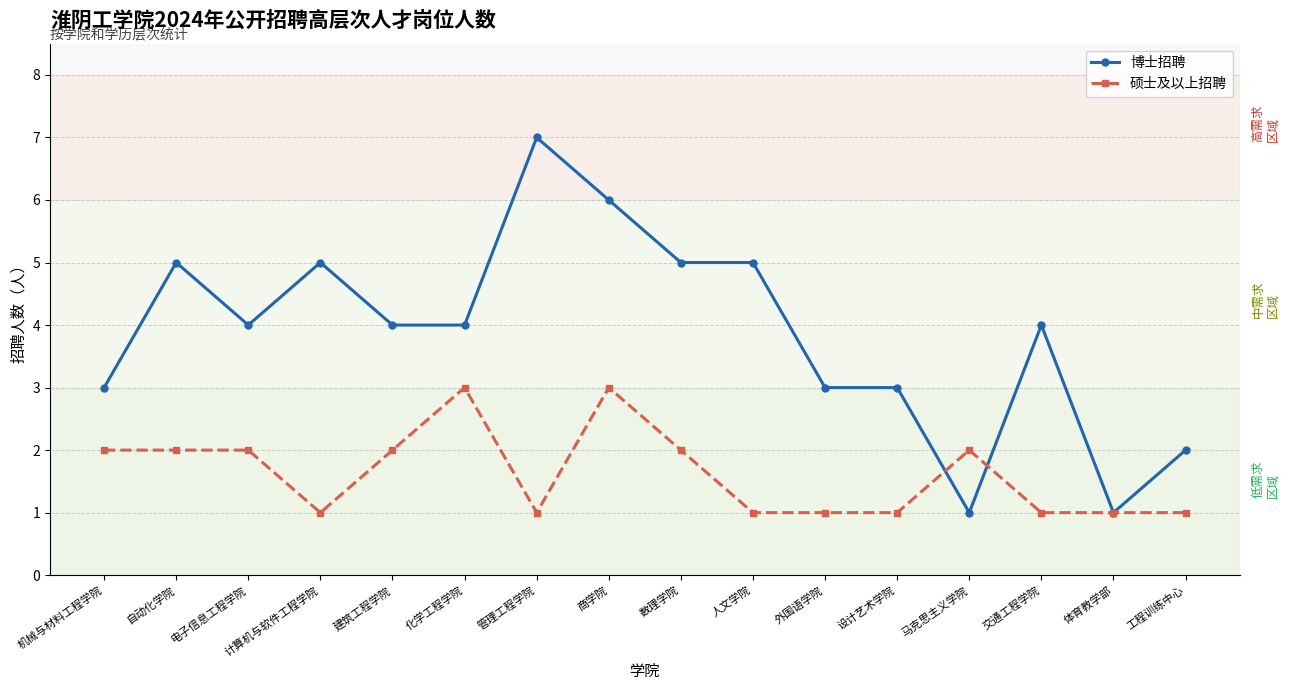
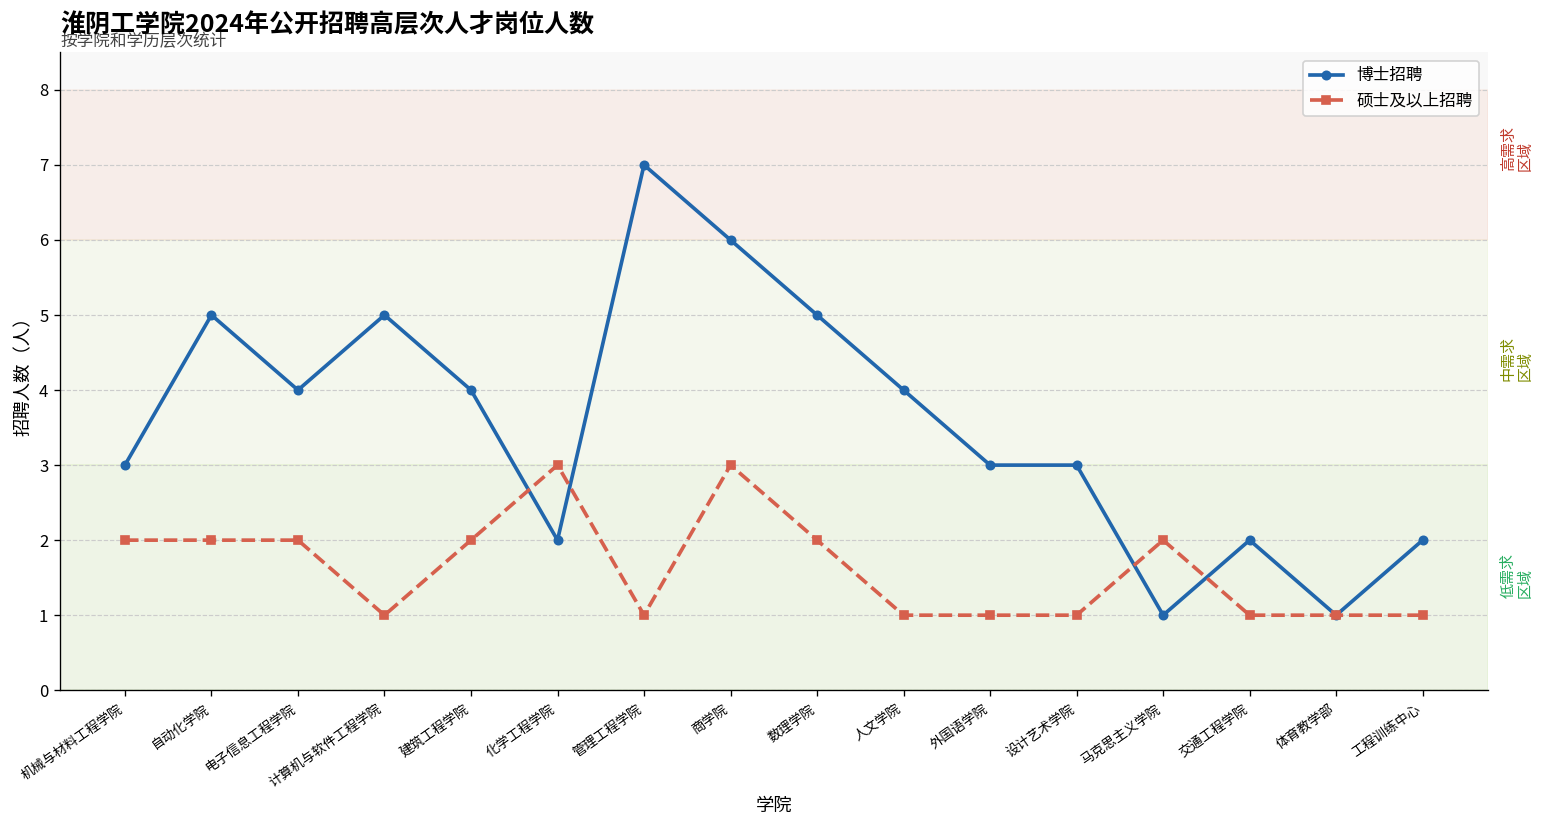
博士招聘, 化学工程学院: 4 -> 2
博士招聘, 人文学院: 5 -> 4
博士招聘, 交通工程学院: 4 -> 2
